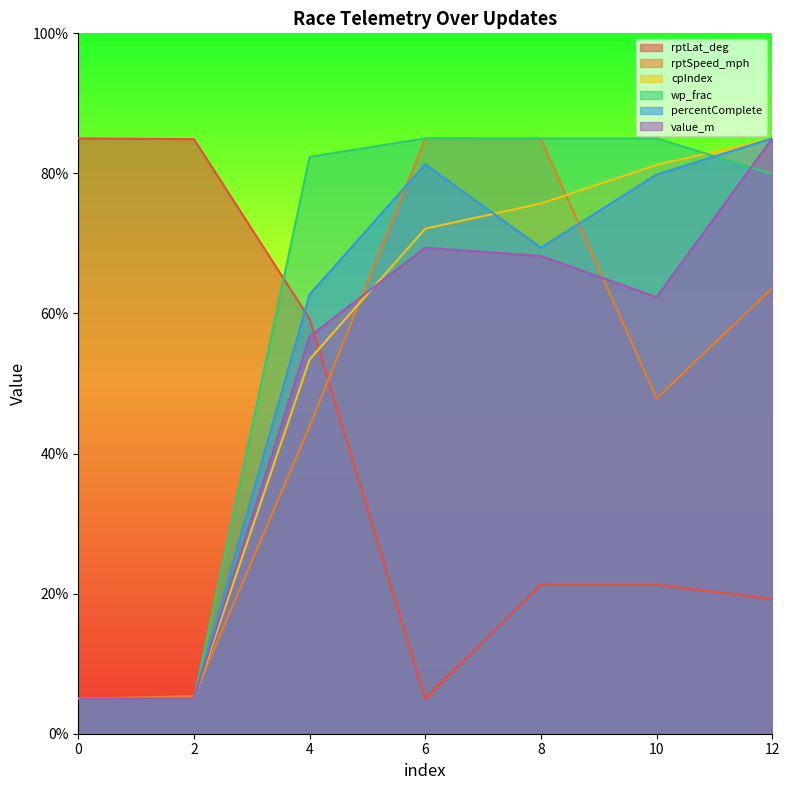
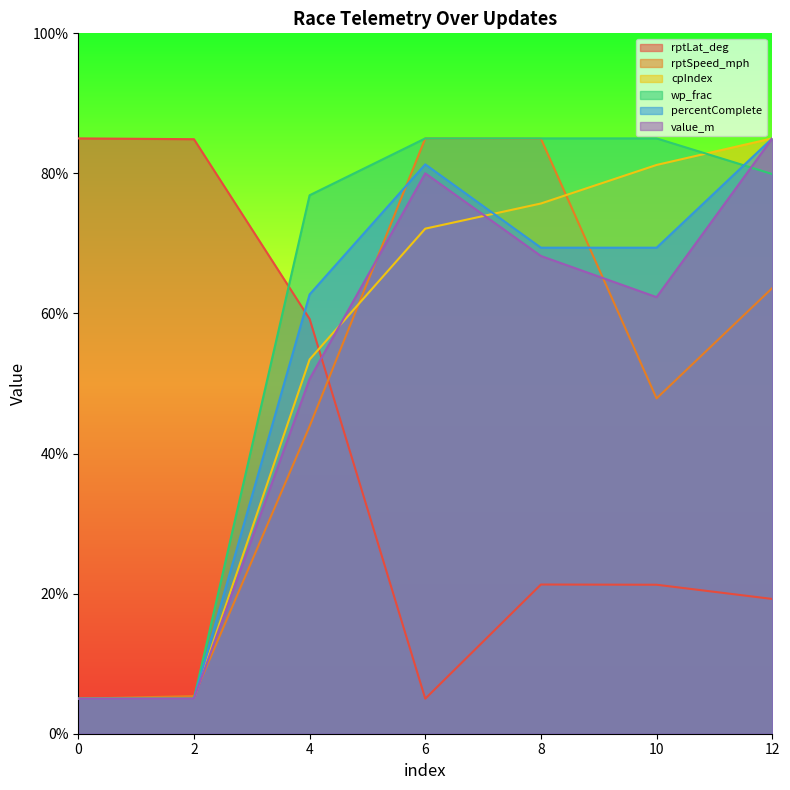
wp_frac, 4: 82% -> 77%
value_m, 4: 57% -> 51%
value_m, 6: 69% -> 80%
percentComplete, 10: 80% -> 69%
